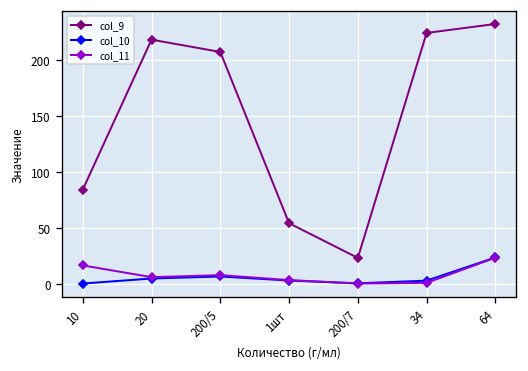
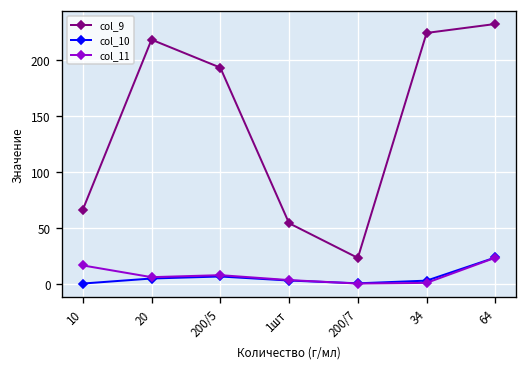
col_9, 10: 80 -> 70
col_9, 200/5: 210 -> 190
